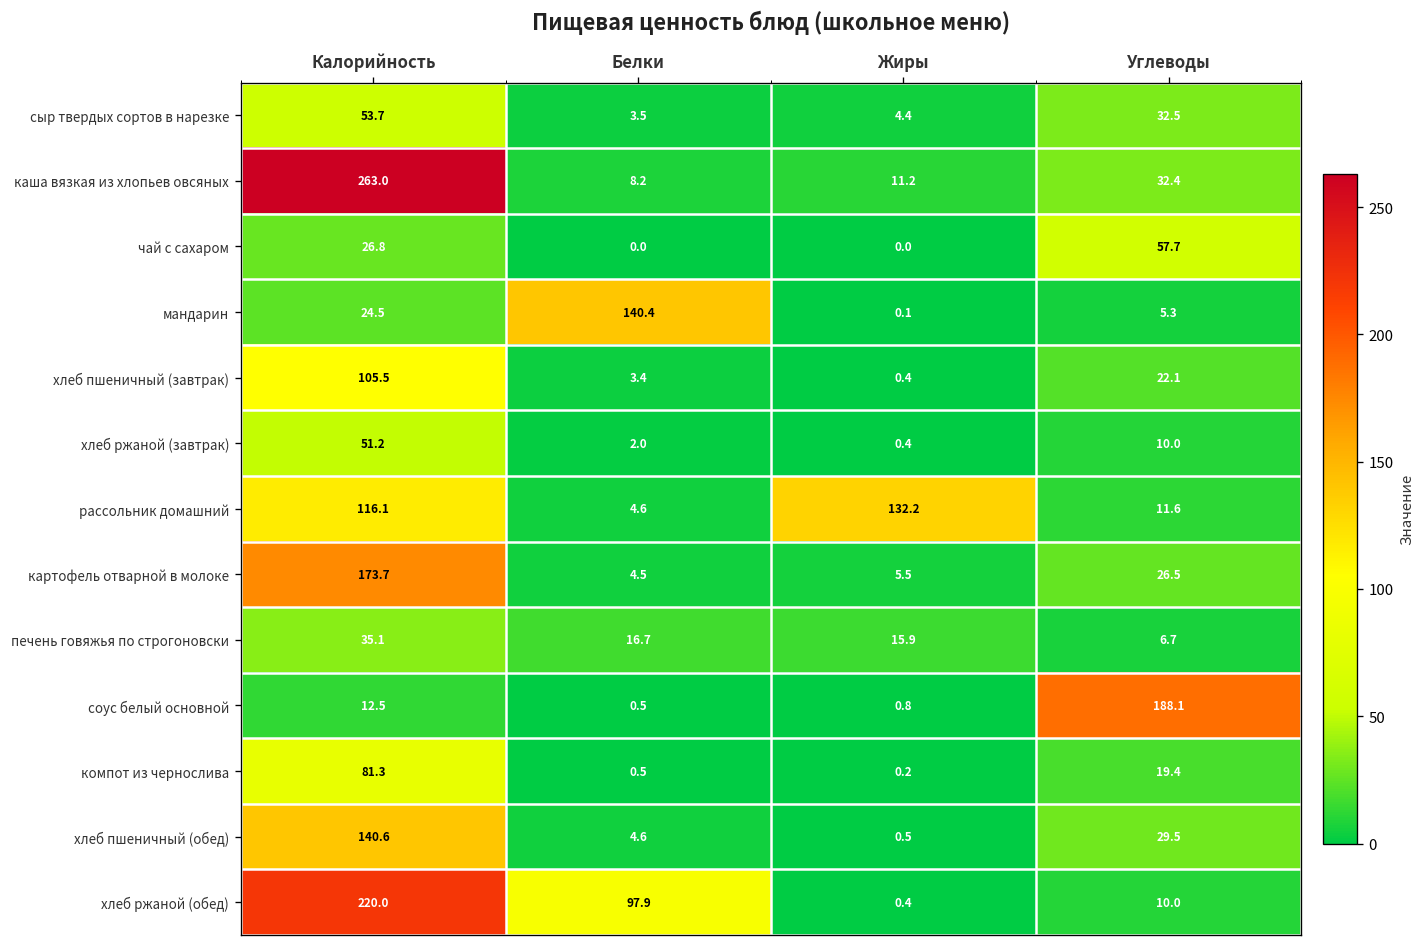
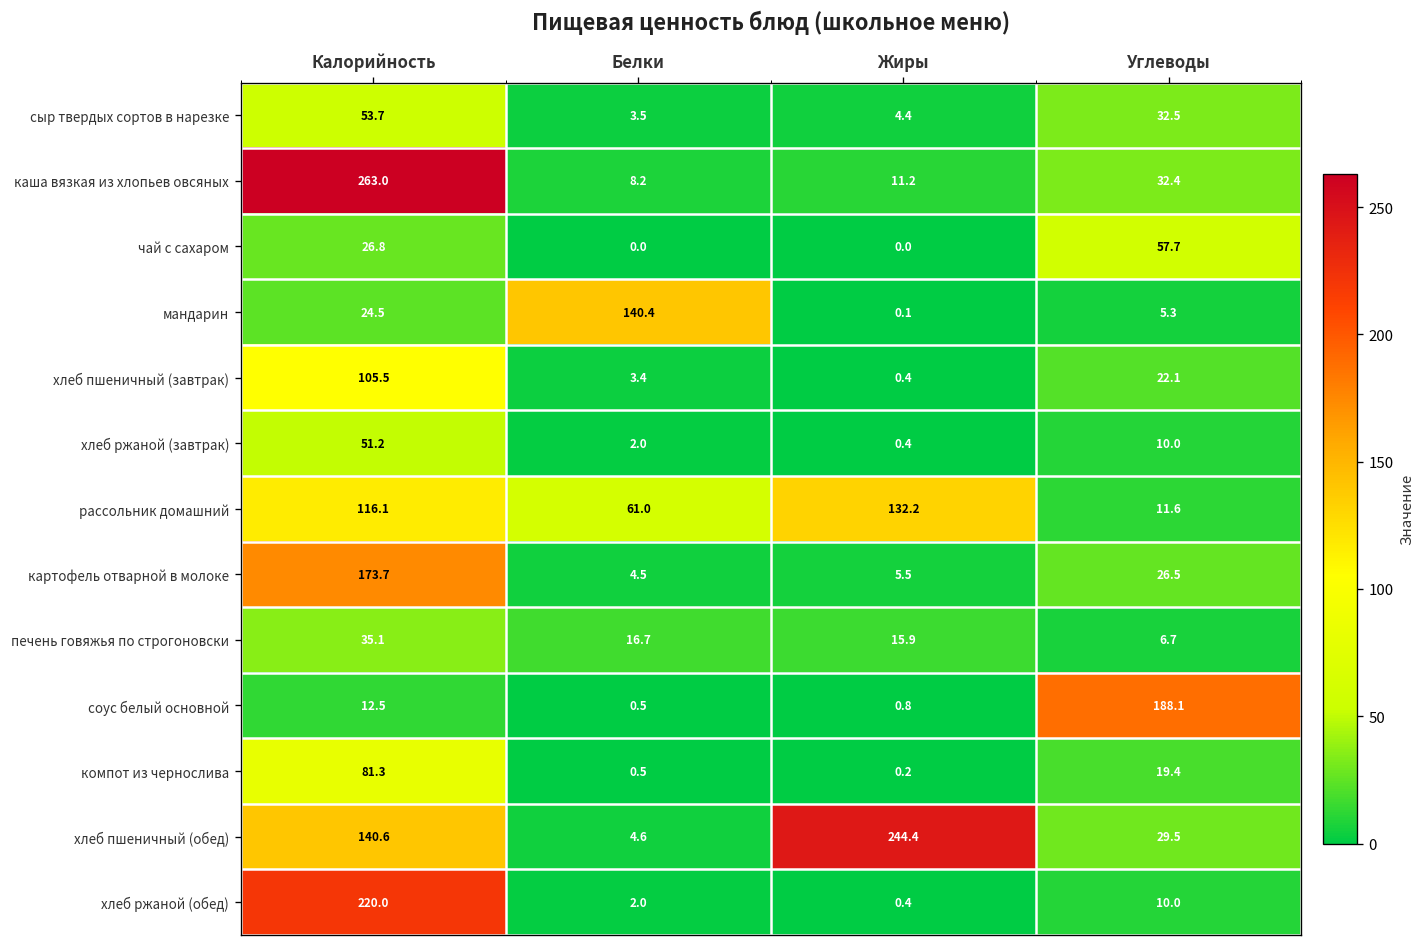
рассольник домашний, Белки: 4.6 -> 61.0
хлеб пшеничный (обед), Жиры: 0.5 -> 244.4
хлеб ржаной (обед), Белки: 97.9 -> 2.0
